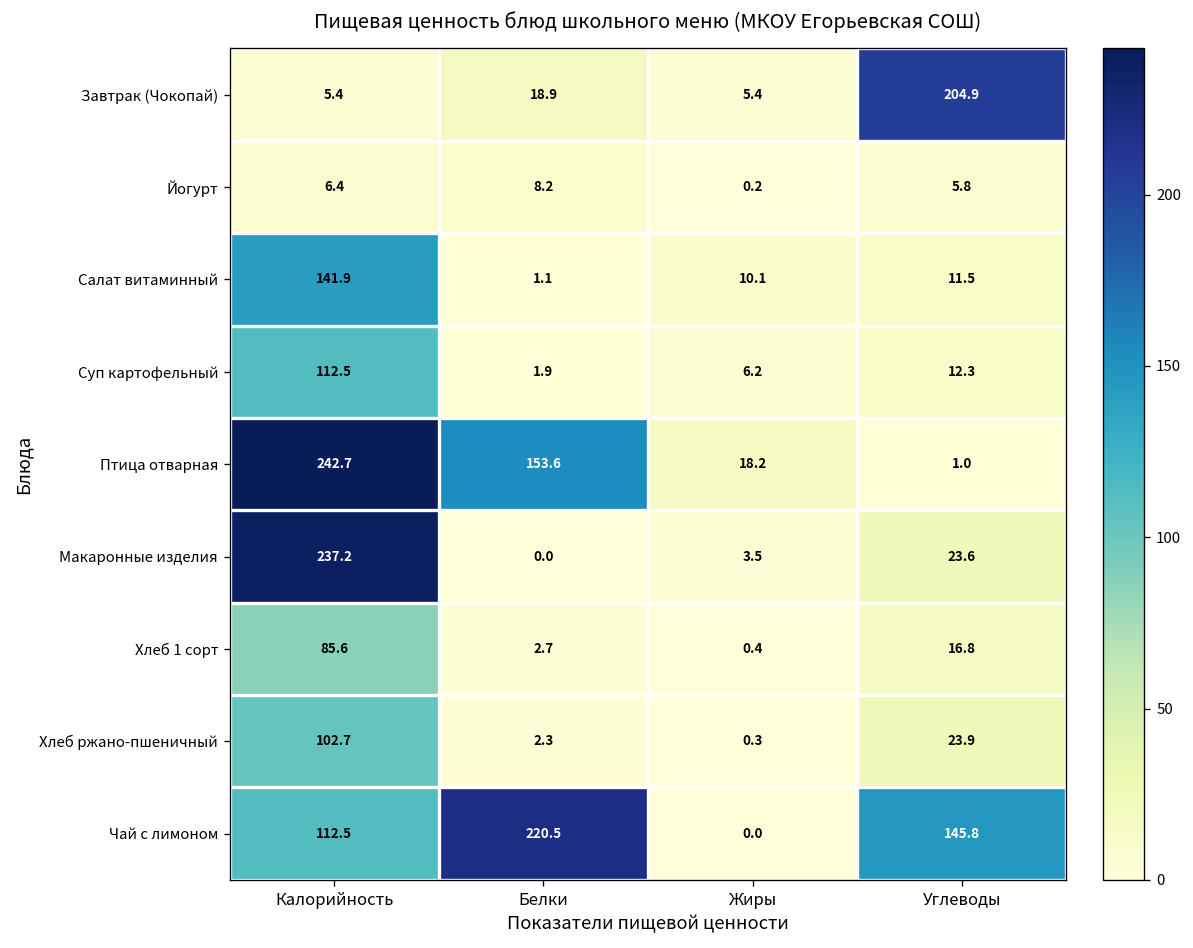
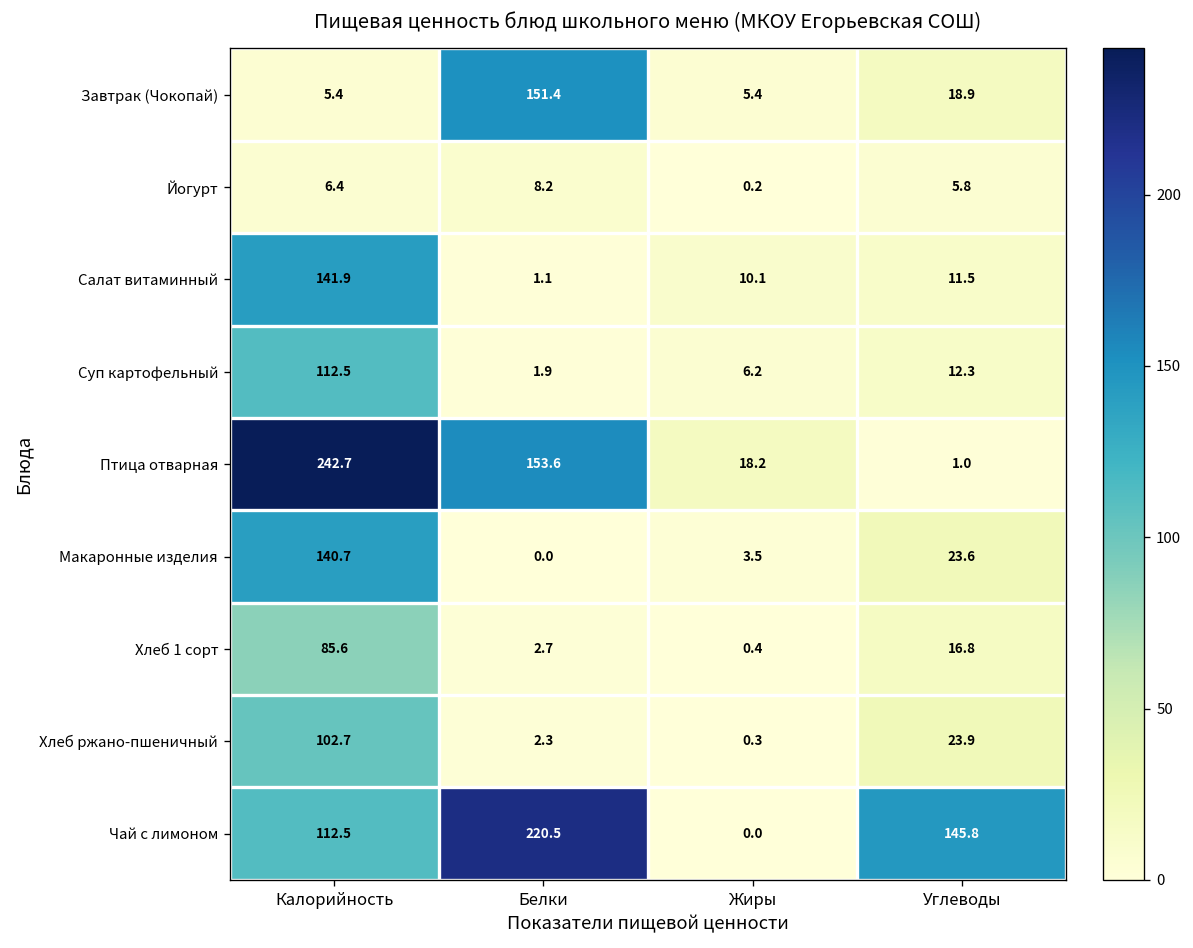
Завтрак (Чокопай), Белки: 18.9 -> 151.4
Завтрак (Чокопай), Углеводы: 204.9 -> 18.9
Макаронные изделия, Калорийность: 237.2 -> 140.7
